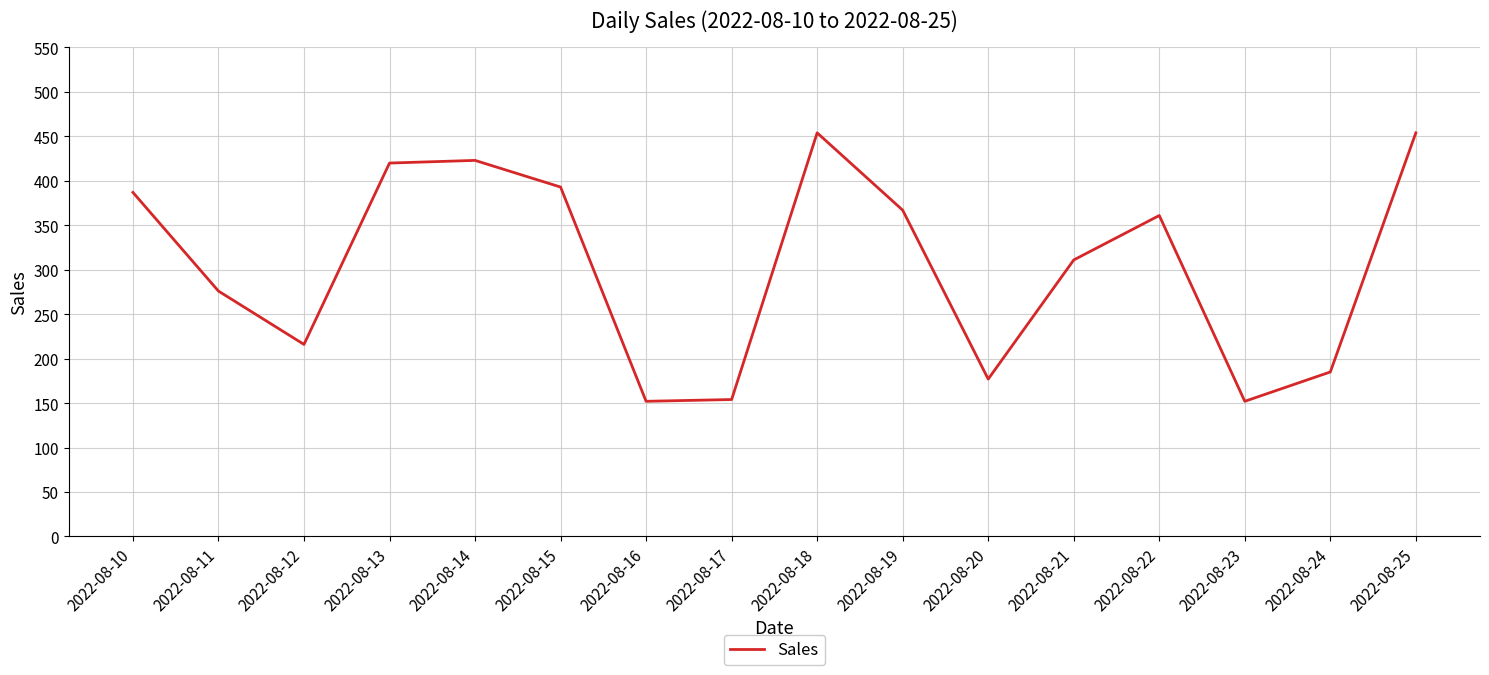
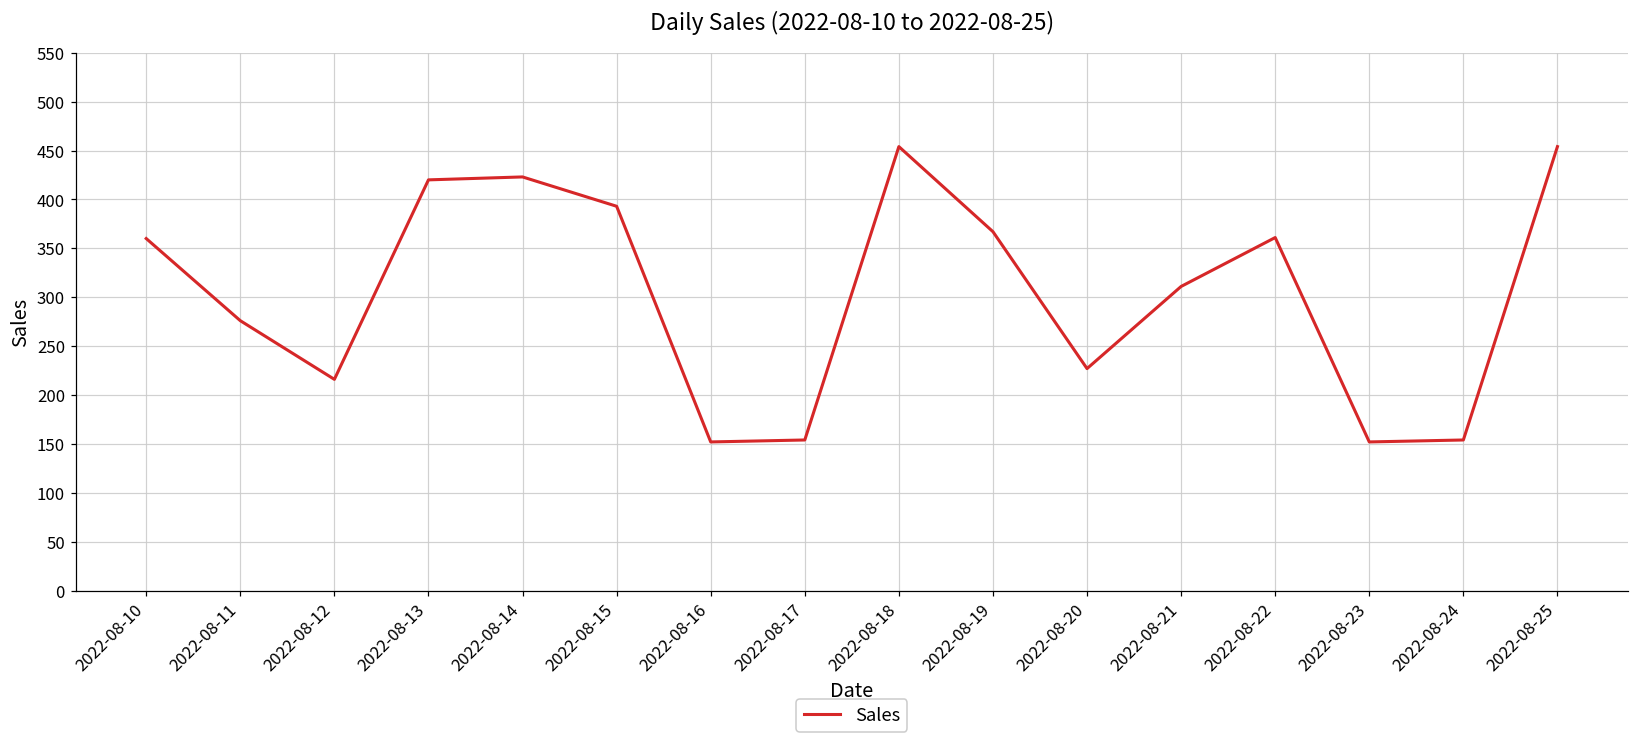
2022-08-10: 390 -> 360
2022-08-20: 180 -> 230
2022-08-24: 190 -> 150
